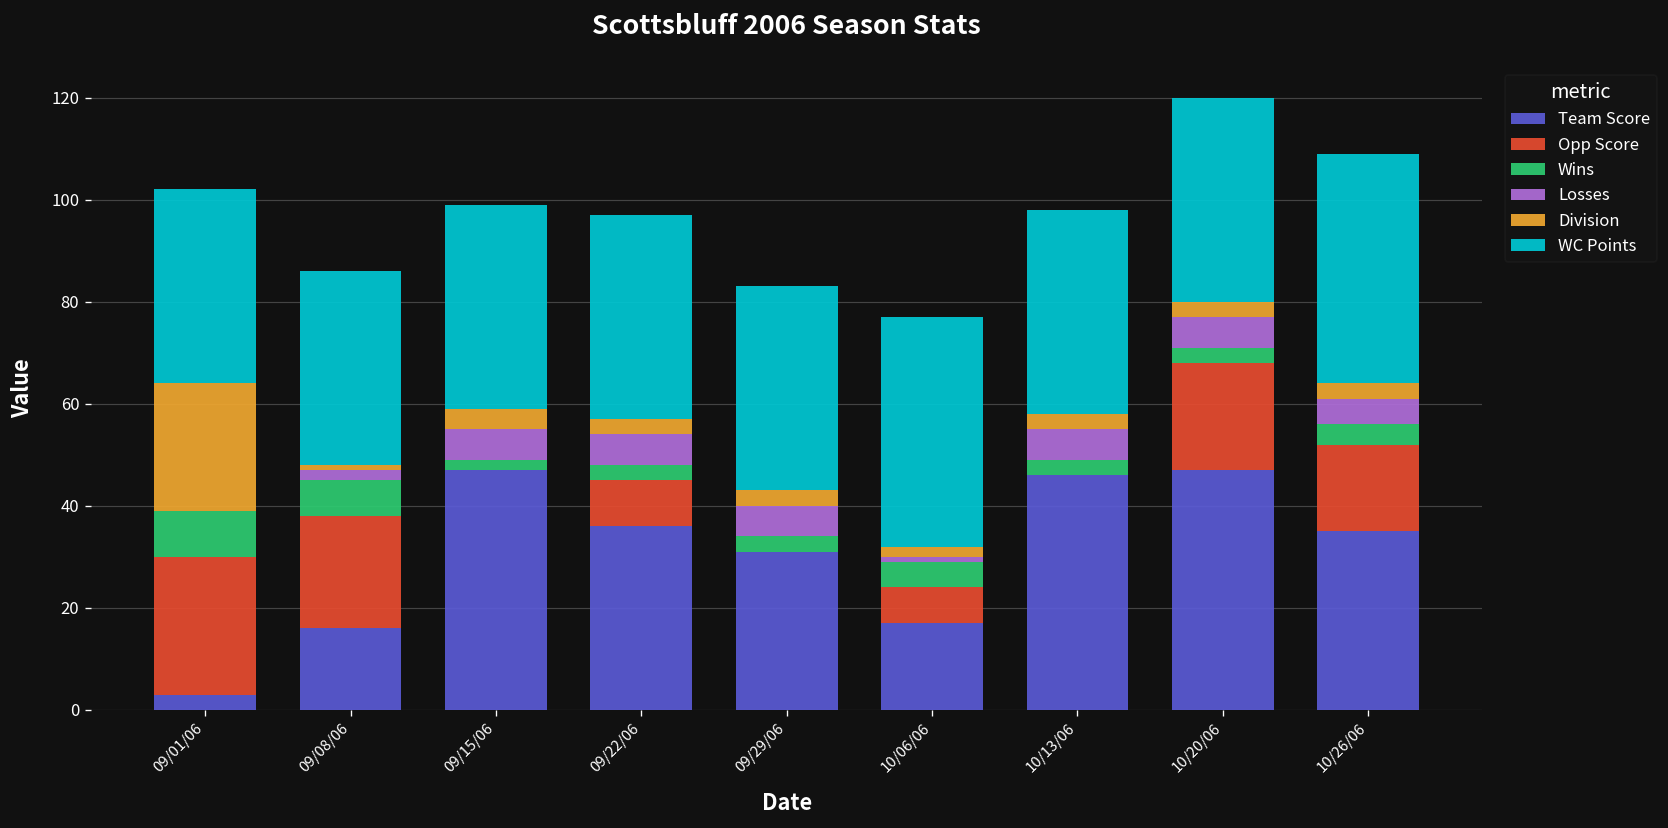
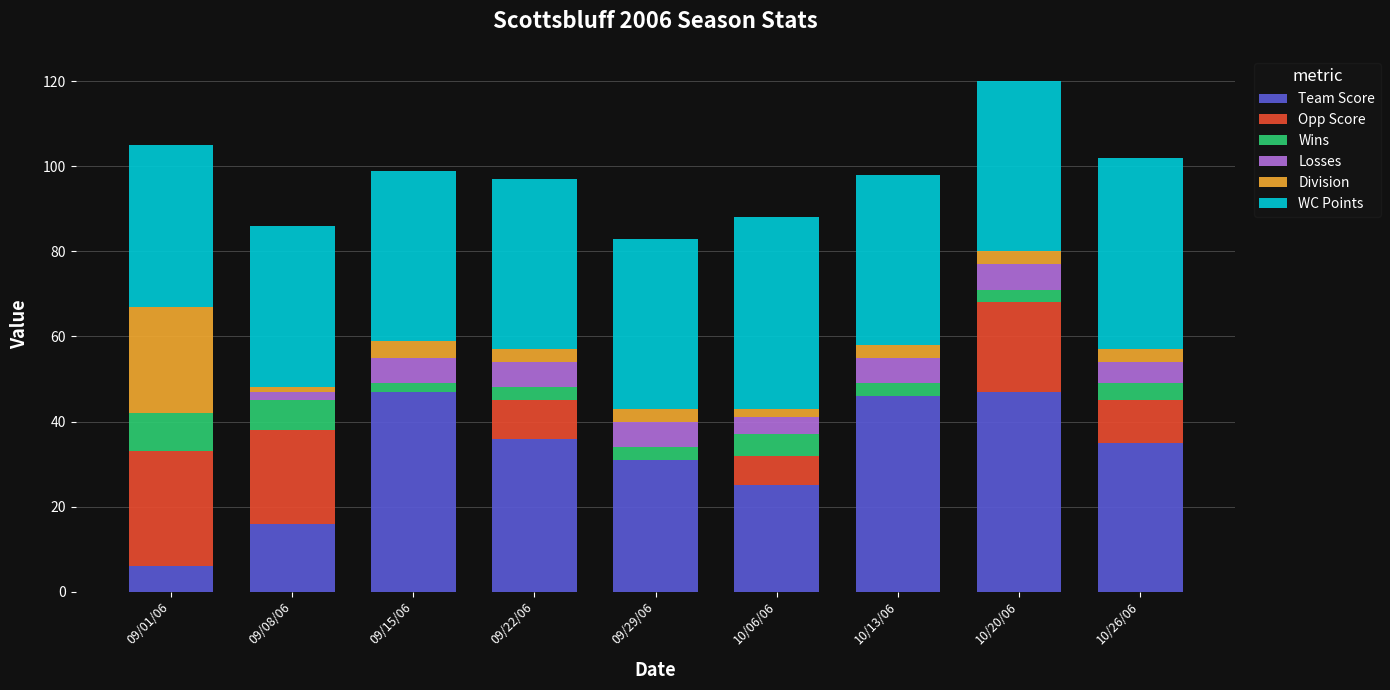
Team Score, 09/01/06: 3 -> 6
Team Score, 10/06/06: 17 -> 25
Losses, 10/06/06: 1 -> 4
Opp Score, 10/26/06: 17 -> 10
